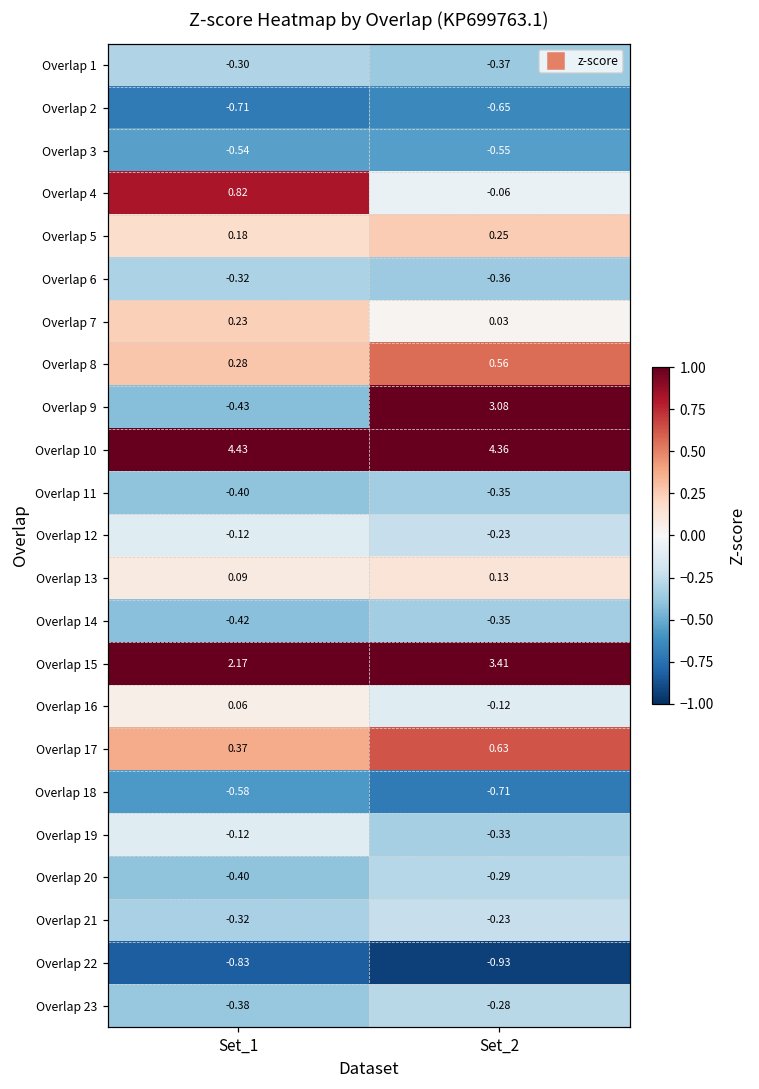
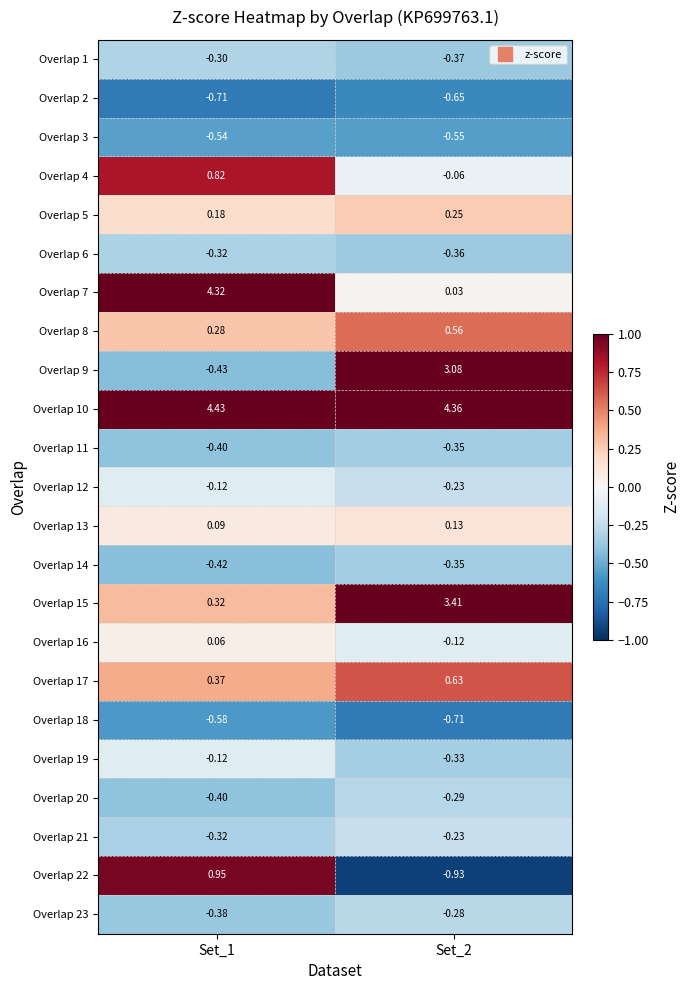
Overlap 7, Set_1: 0.23 -> 4.32
Overlap 15, Set_1: 2.17 -> 0.32
Overlap 22, Set_1: -0.83 -> 0.95
